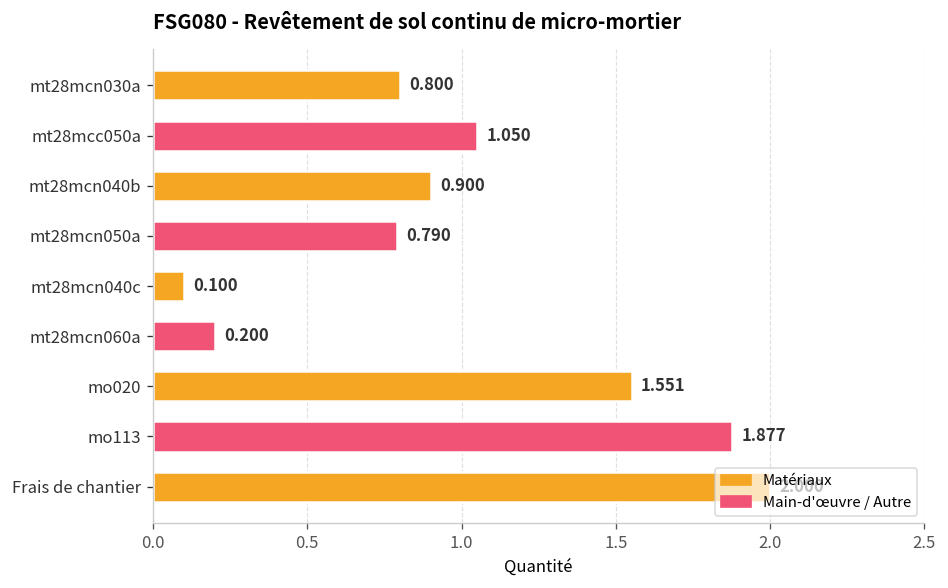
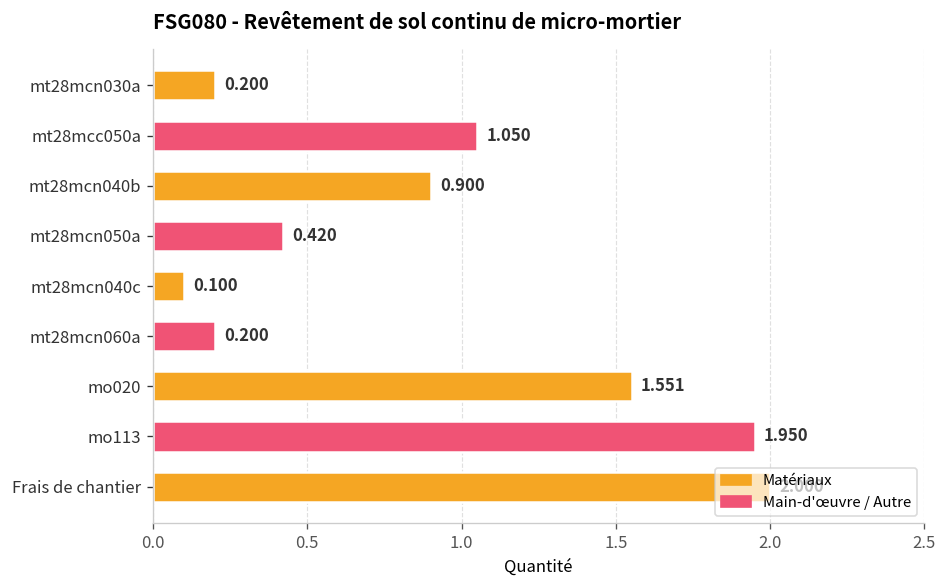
mt28mcn030a: 0.800 -> 0.200
mt28mcn050a: 0.790 -> 0.420
mo113: 1.877 -> 1.950
